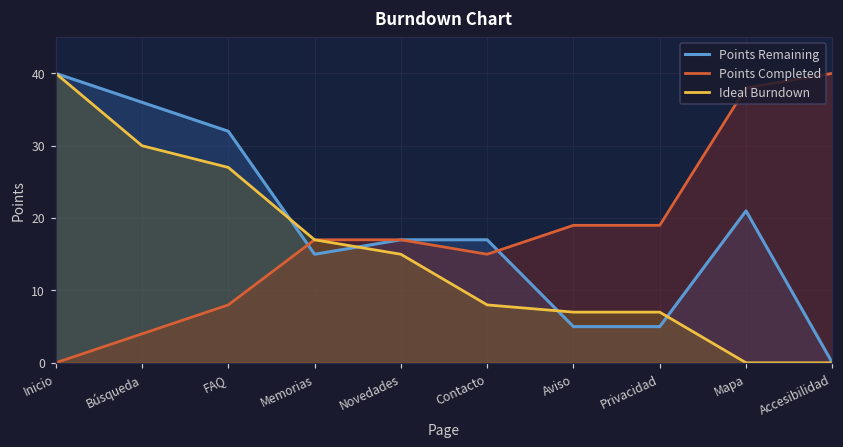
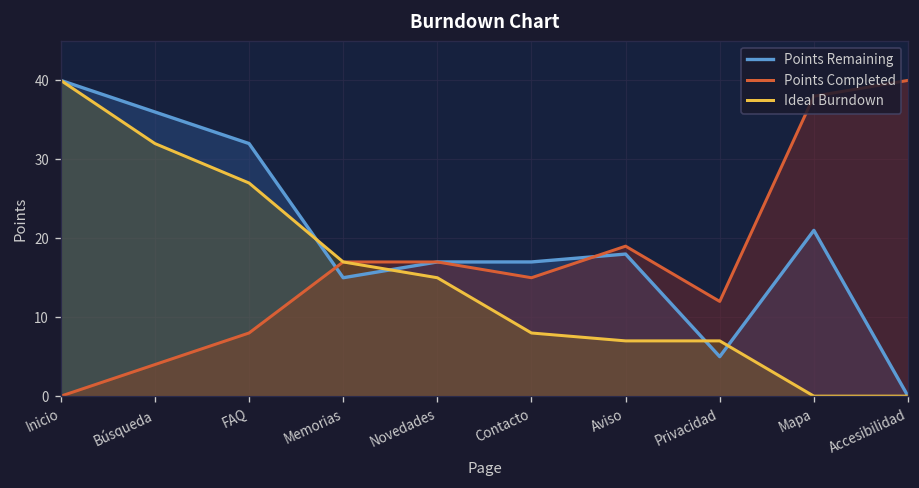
Ideal Burndown, Búsqueda: 30 -> 32
Points Remaining, Aviso: 5 -> 18
Points Completed, Privacidad: 19 -> 12
